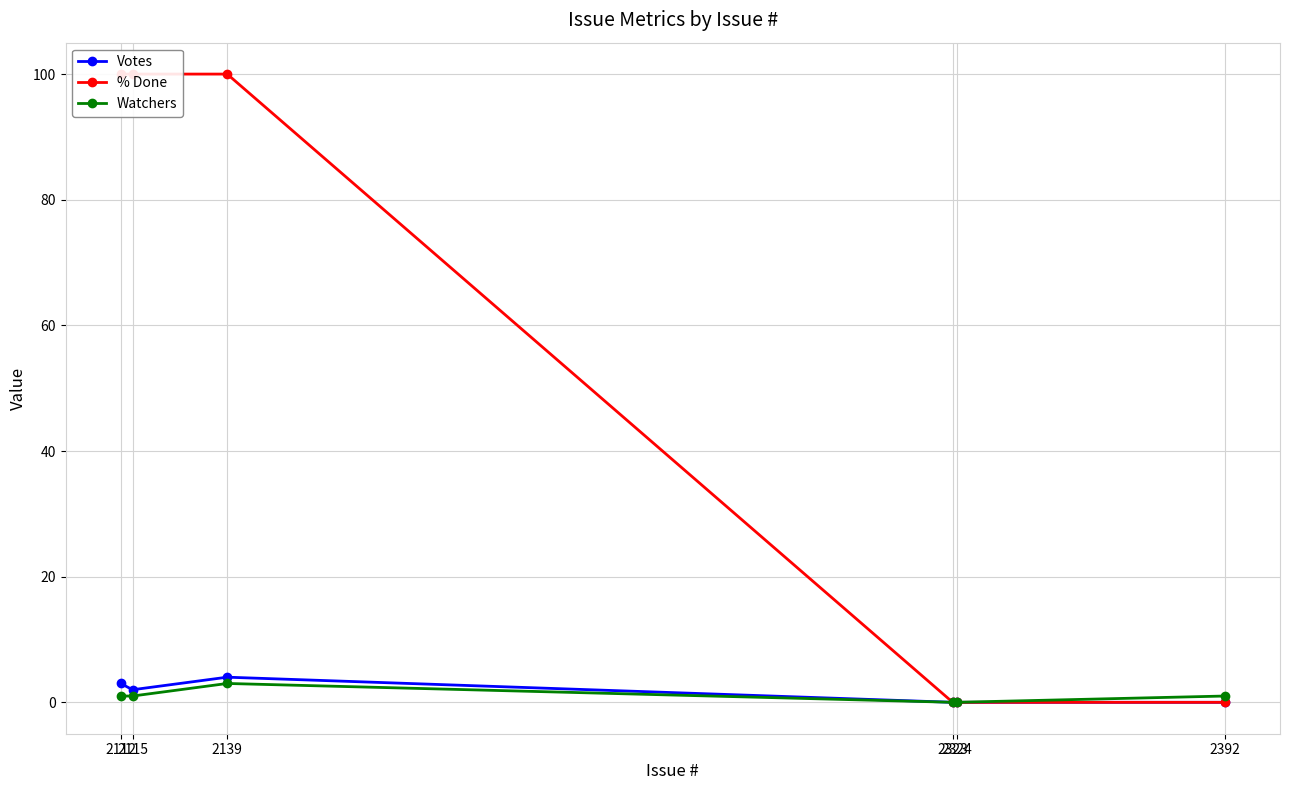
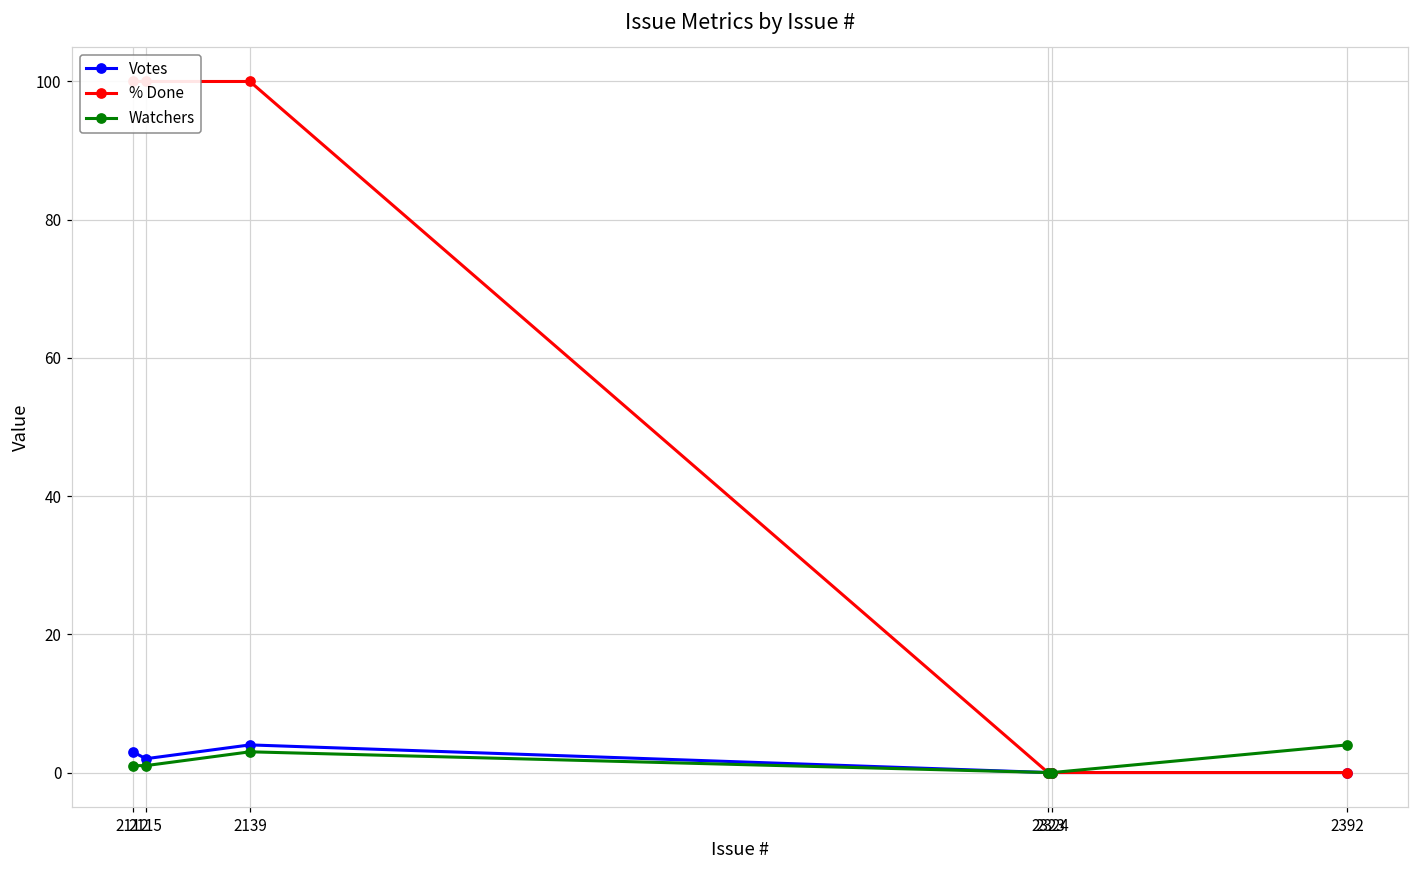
Watchers, 2392: 1 -> 4
